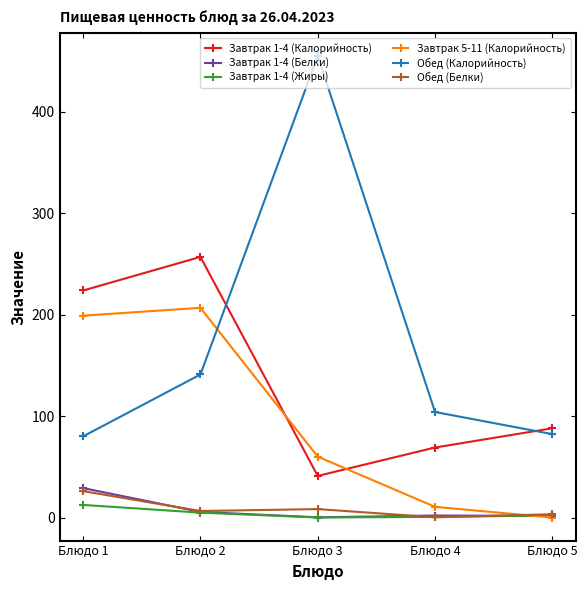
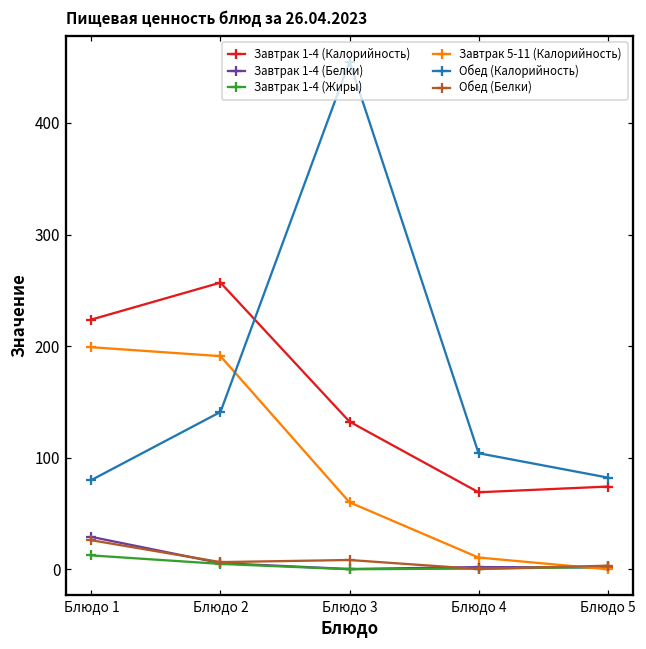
Завтрак 5-11 (Калорийность), Блюдо 2: 207 -> 191
Завтрак 1-4 (Калорийность), Блюдо 3: 41 -> 132
Завтрак 1-4 (Калорийность), Блюдо 5: 88 -> 74
